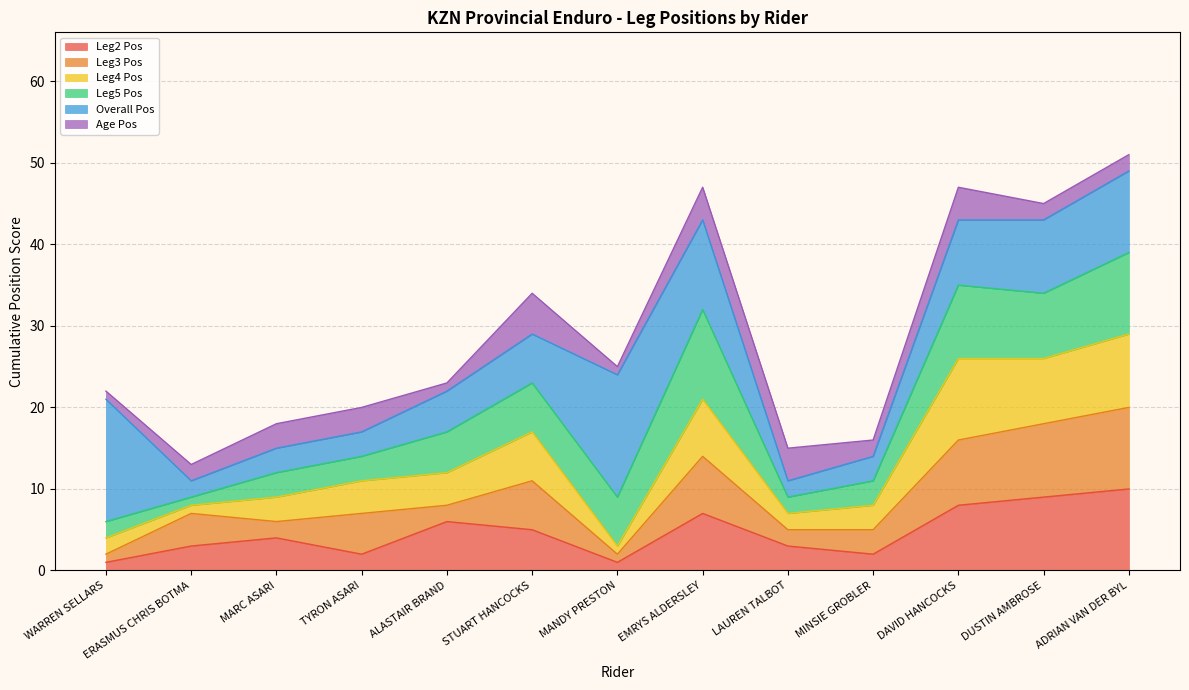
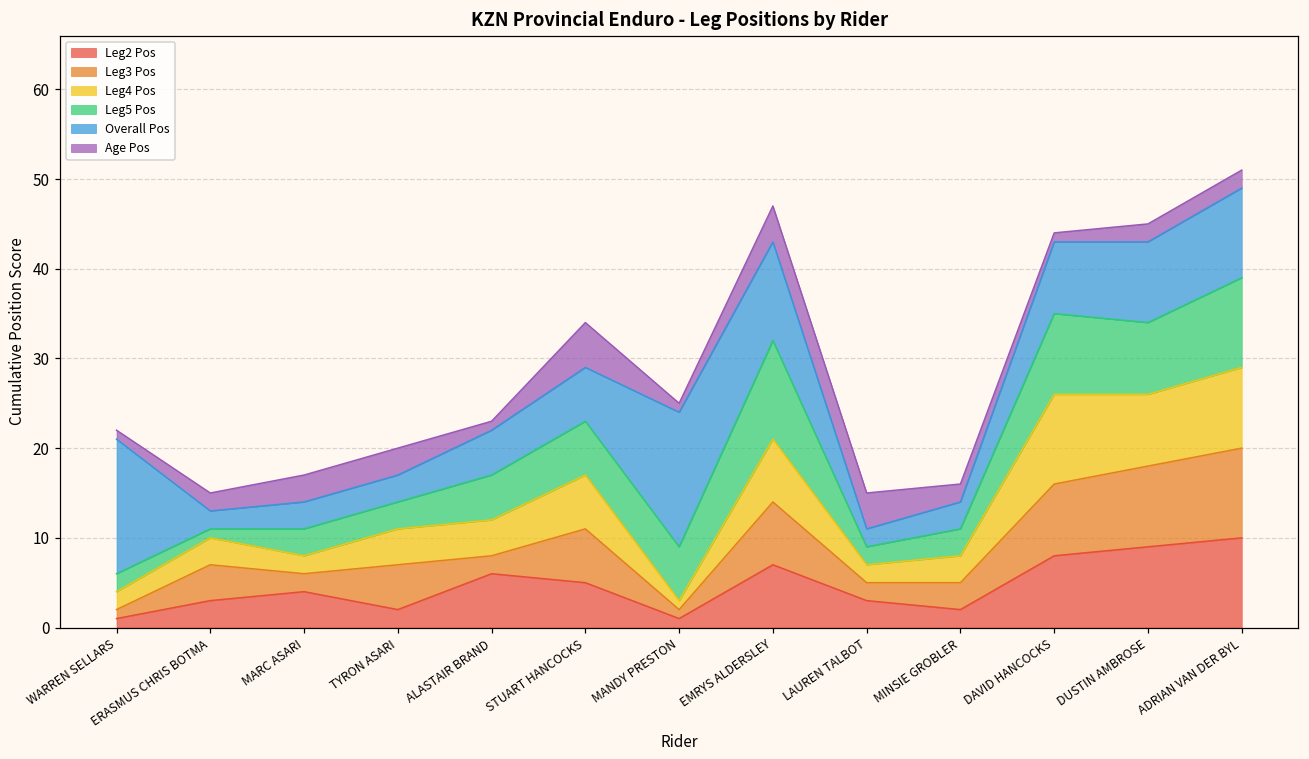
Leg4 Pos, ERASMUS CHRIS BOTMA: 1 -> 3
Leg4 Pos, MARC ASARI: 3 -> 2
Age Pos, DAVID HANCOCKS: 4 -> 1
